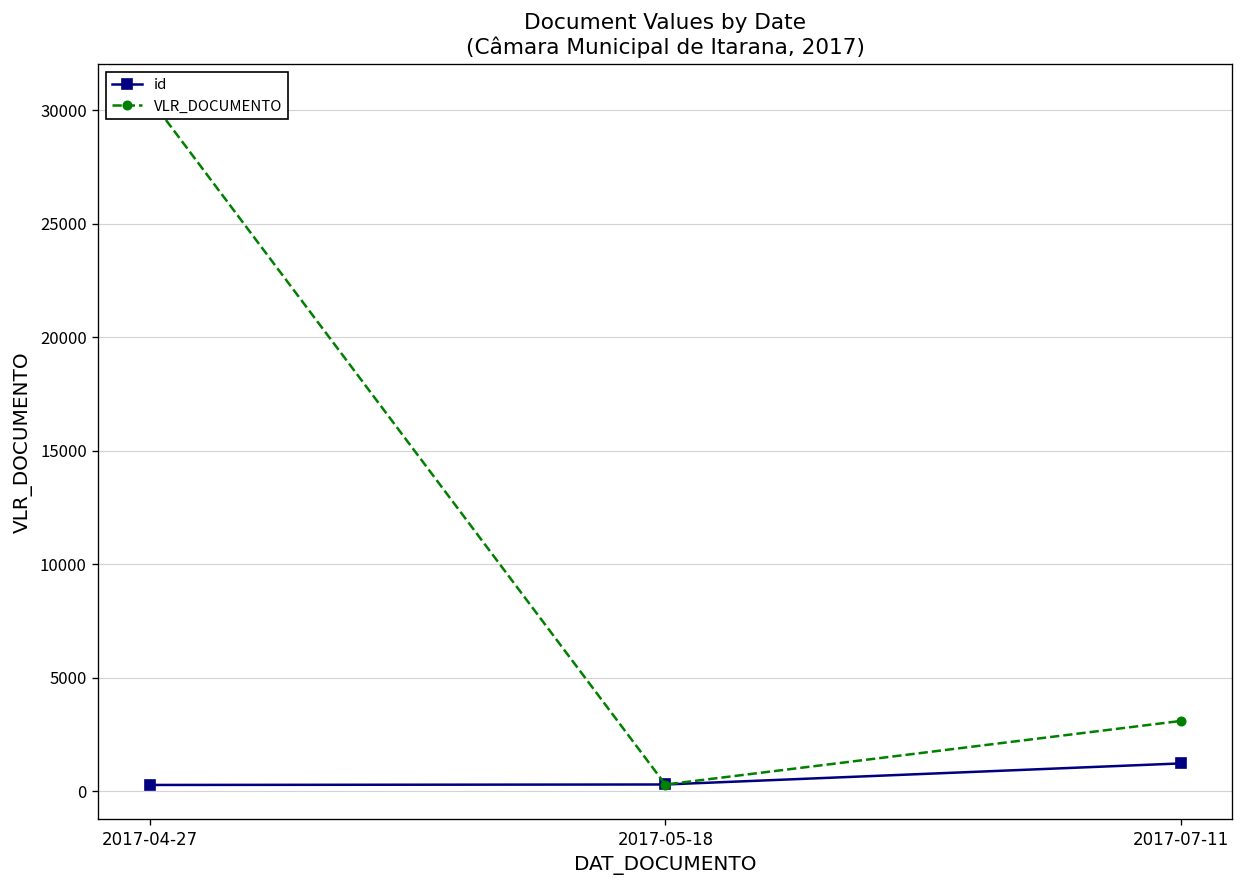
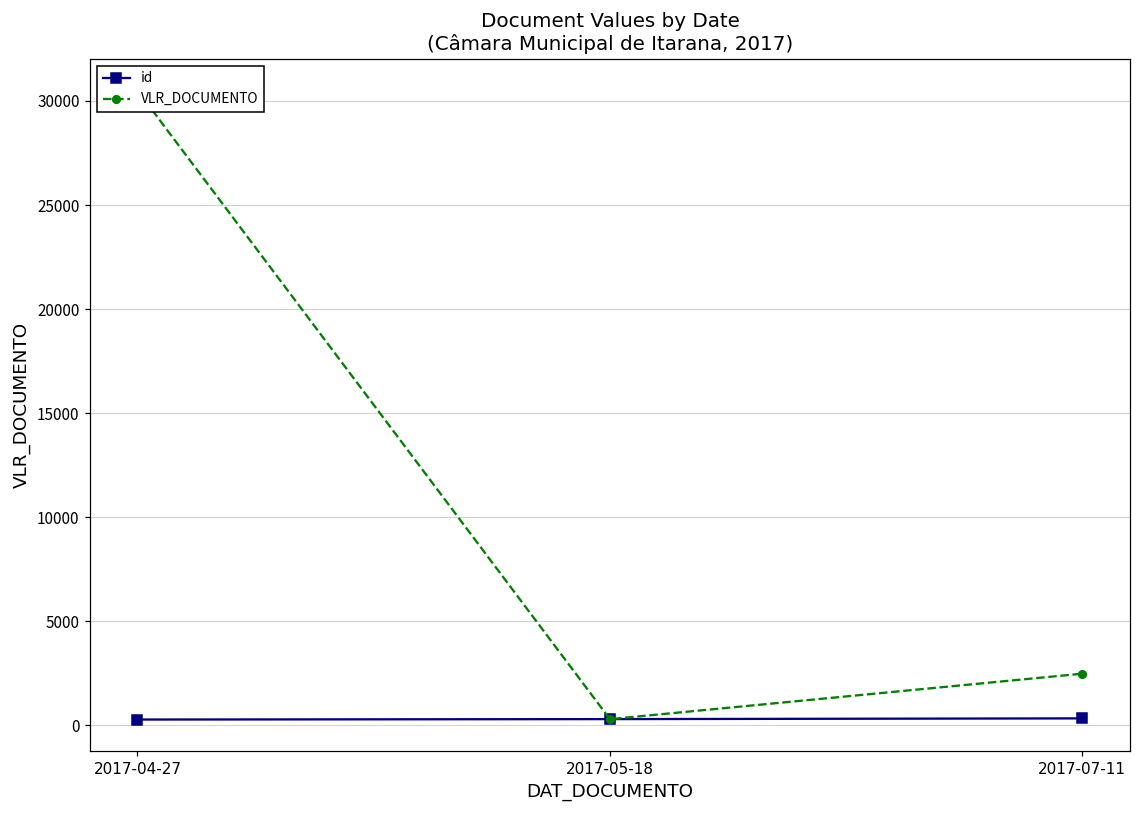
id, 2017-07-11: 1200 -> 300
VLR_DOCUMENTO, 2017-07-11: 3100 -> 2500
